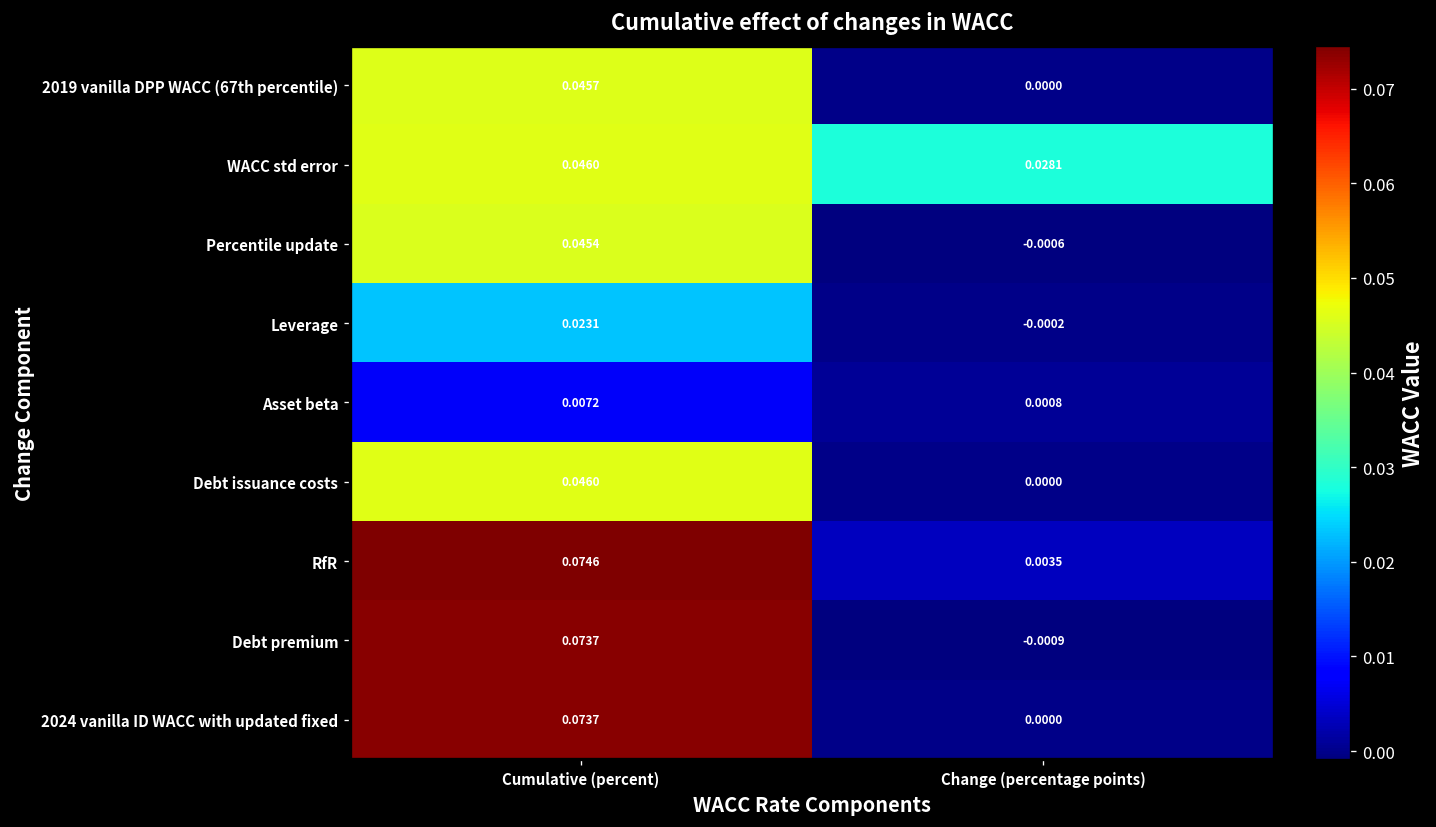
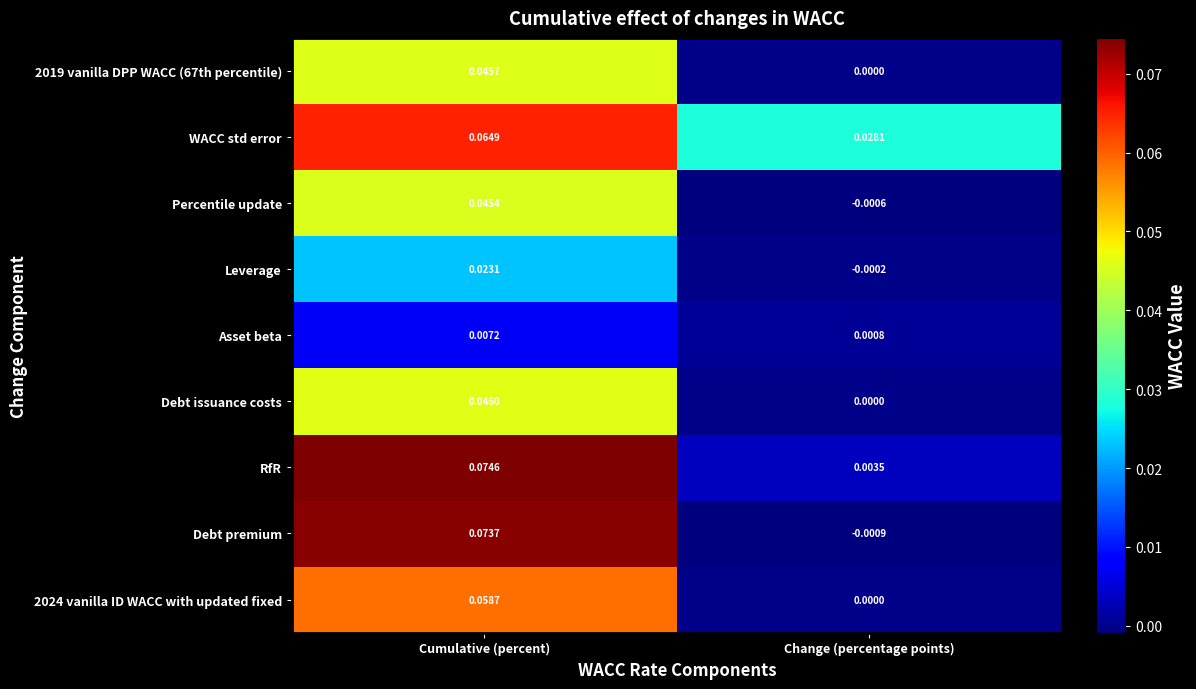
WACC std error, Cumulative (percent): 0.0460 -> 0.0649
2024 vanilla ID WACC with updated fixed, Cumulative (percent): 0.0737 -> 0.0587
